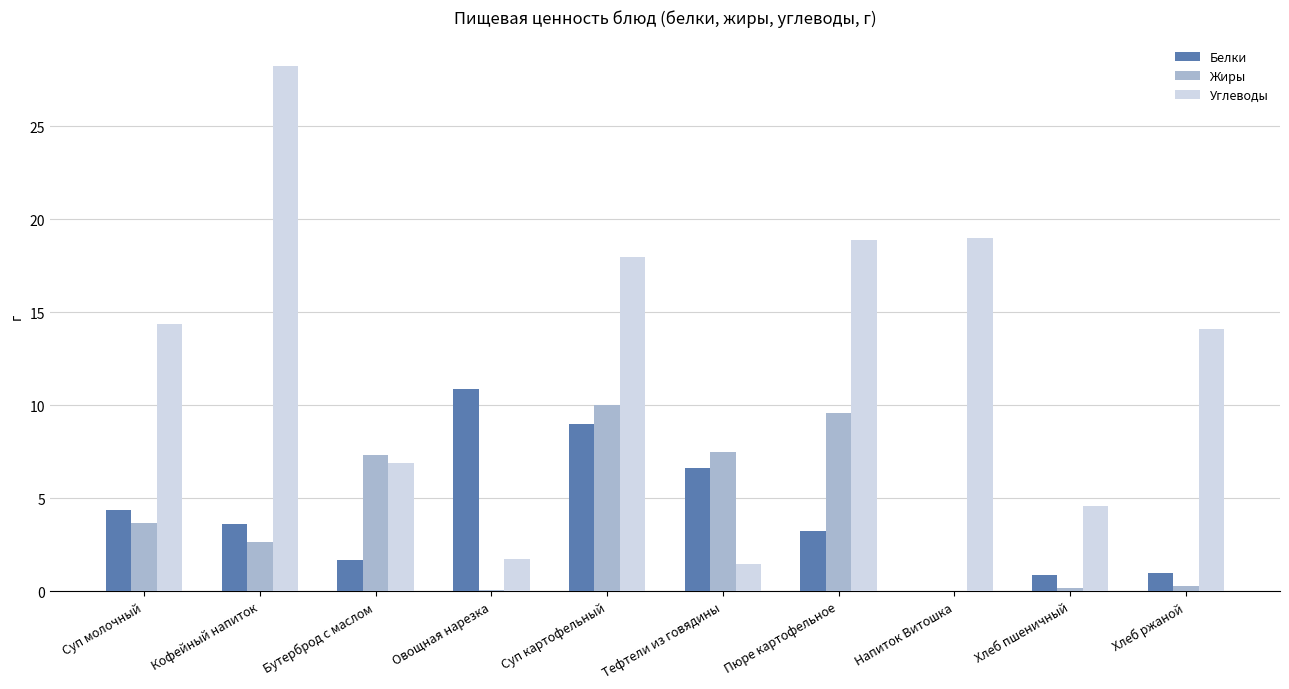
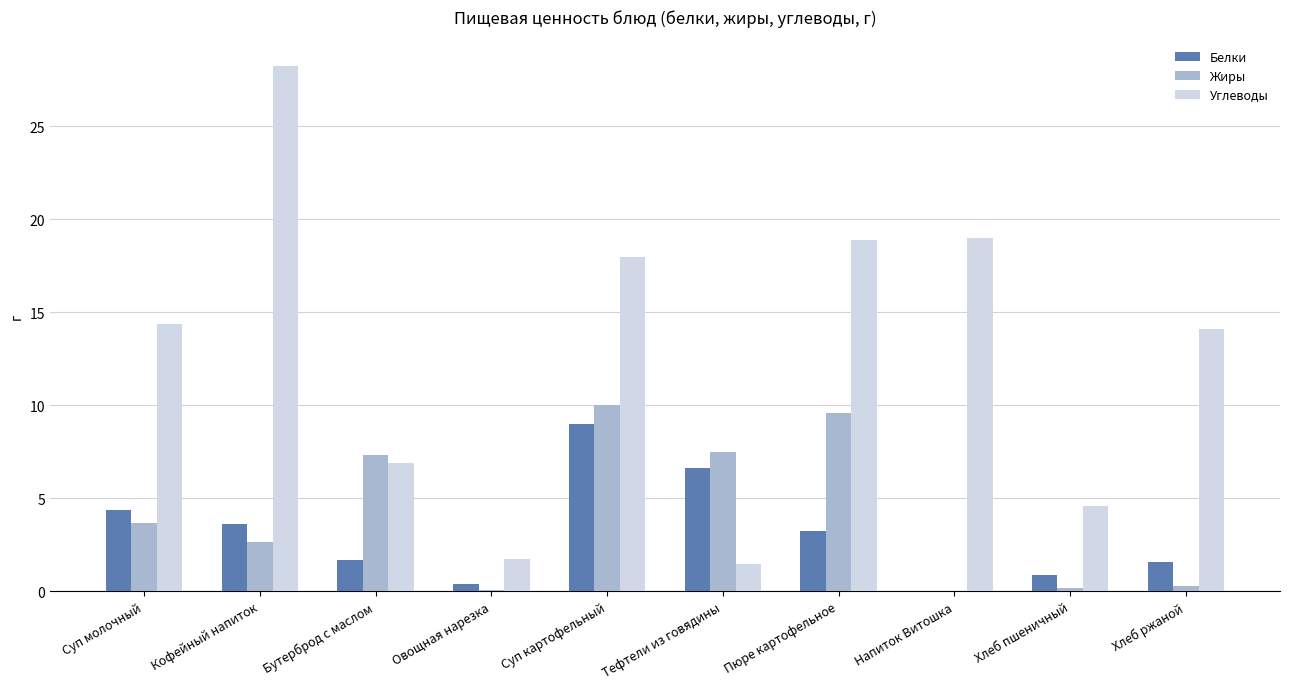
Белки, Овощная нарезка: 10.9 -> 0.4
Белки, Хлеб ржаной: 1.0 -> 1.6
